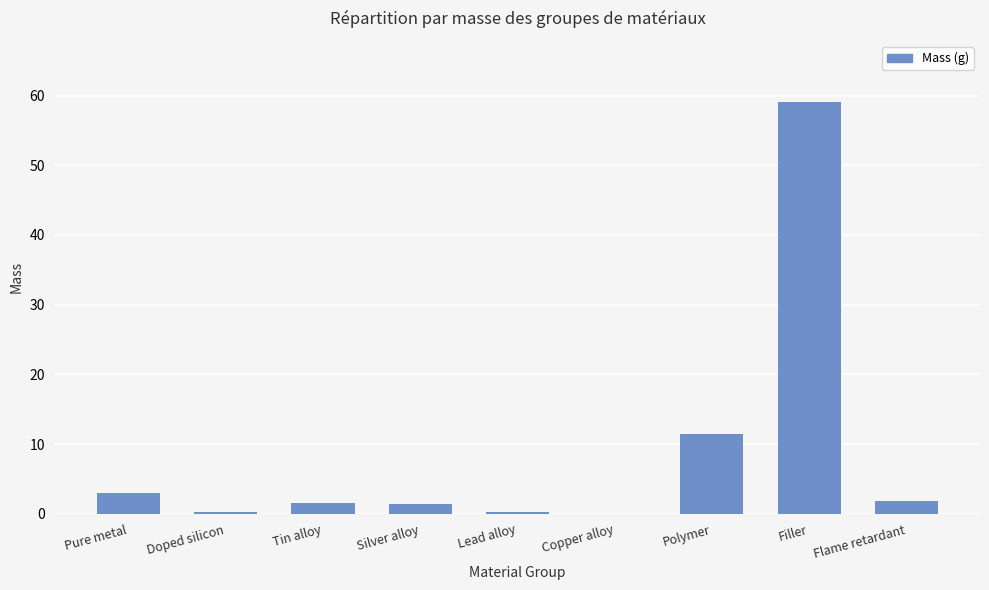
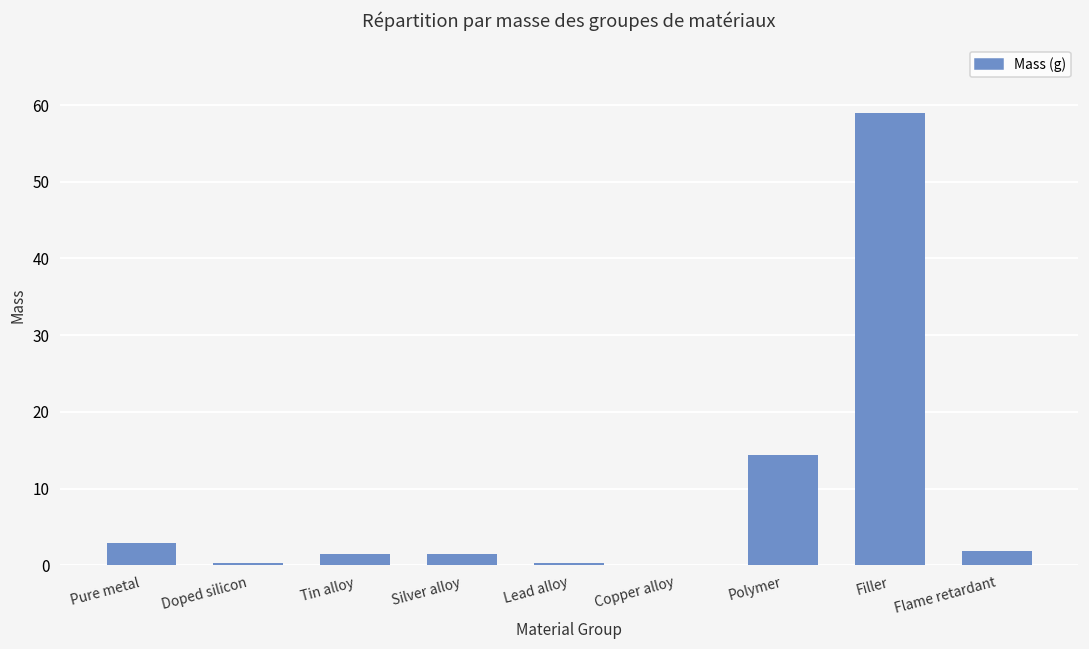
Polymer: 11 -> 14
